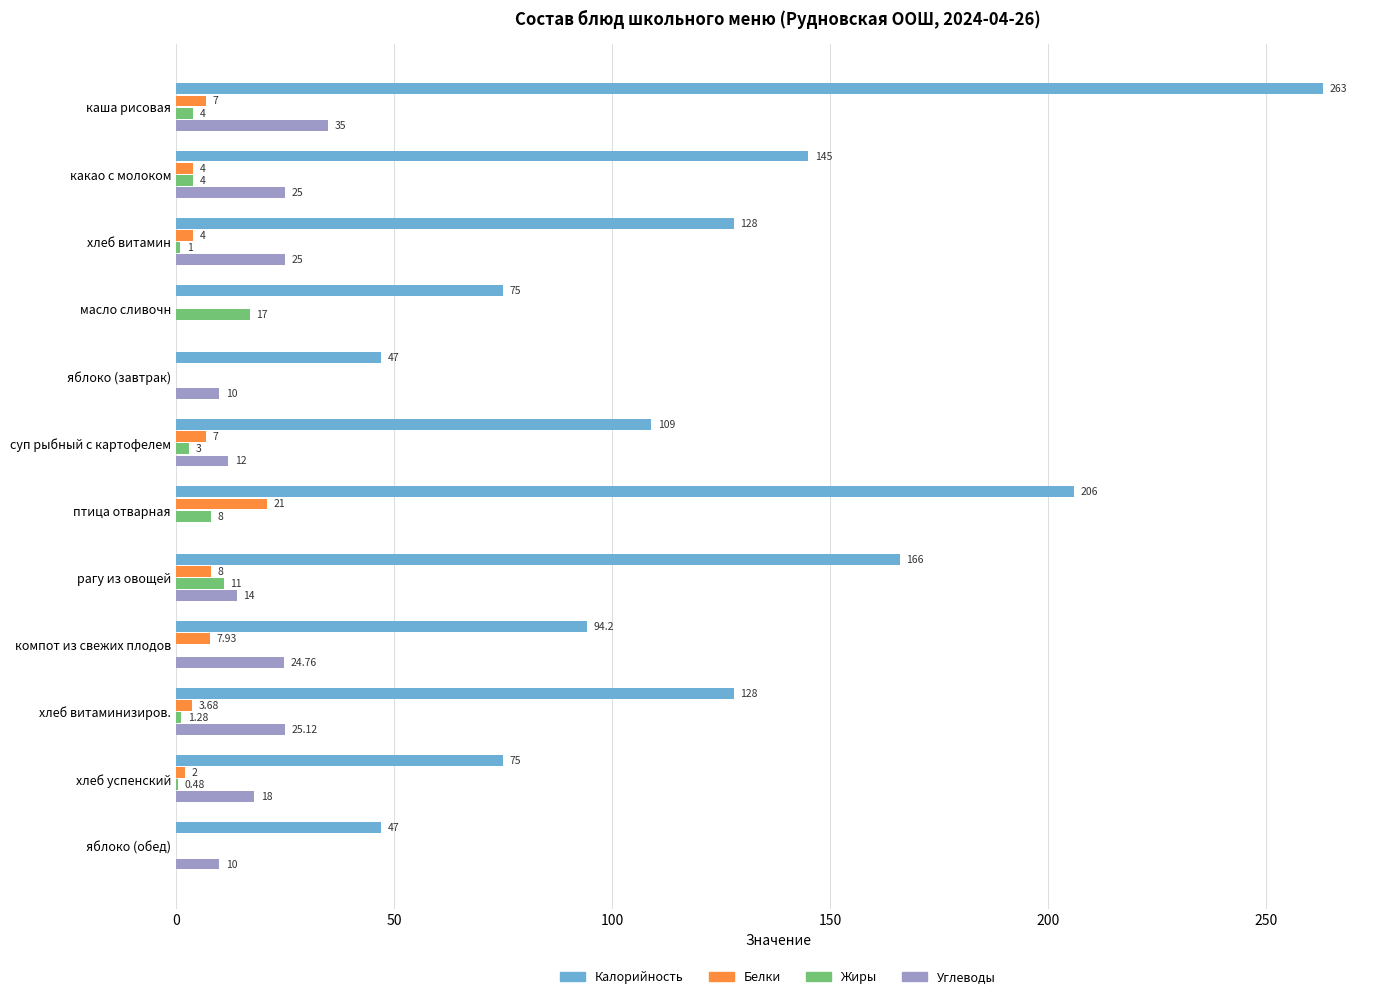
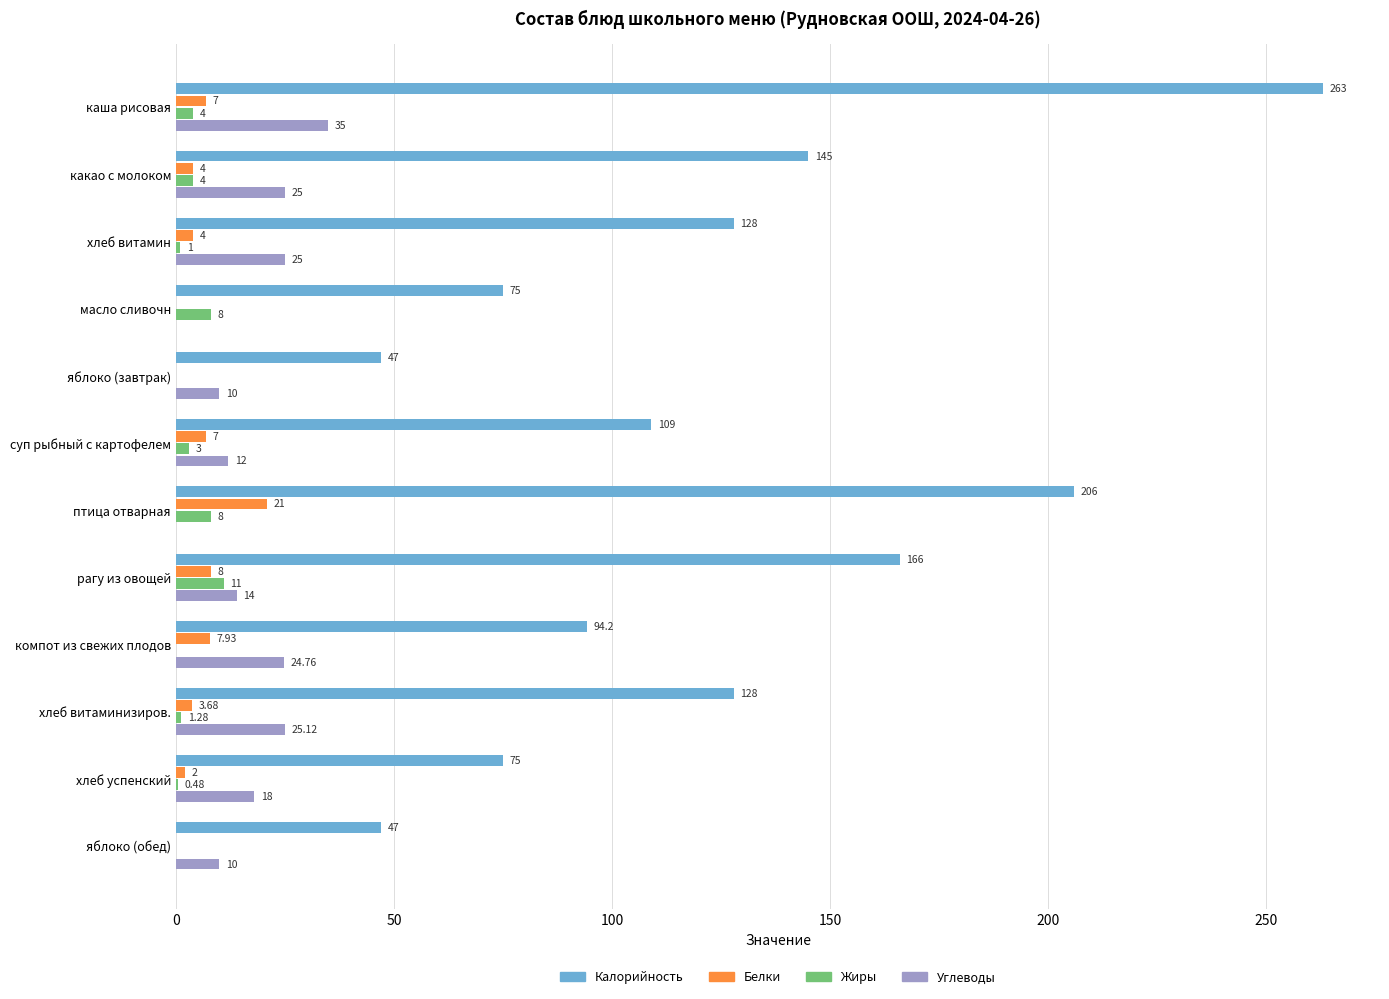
Жиры, масло сливочн: 17 -> 8
